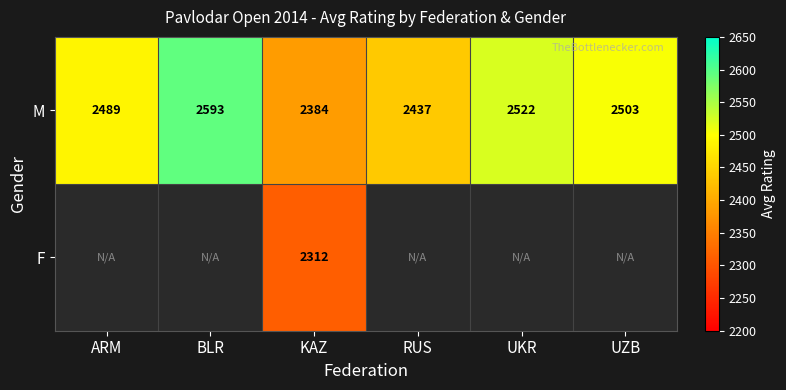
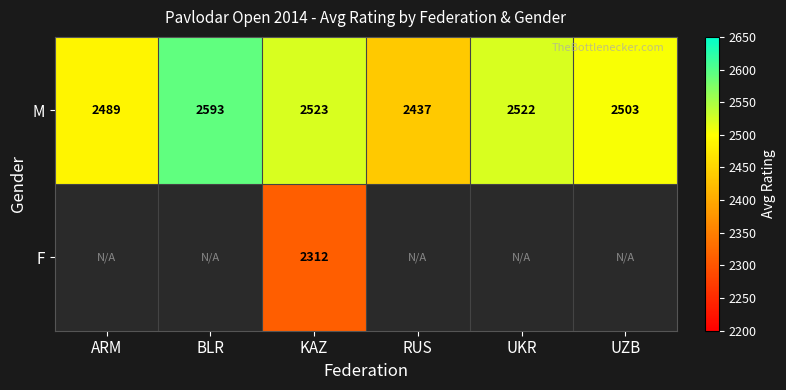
M, KAZ: 2384 -> 2523
